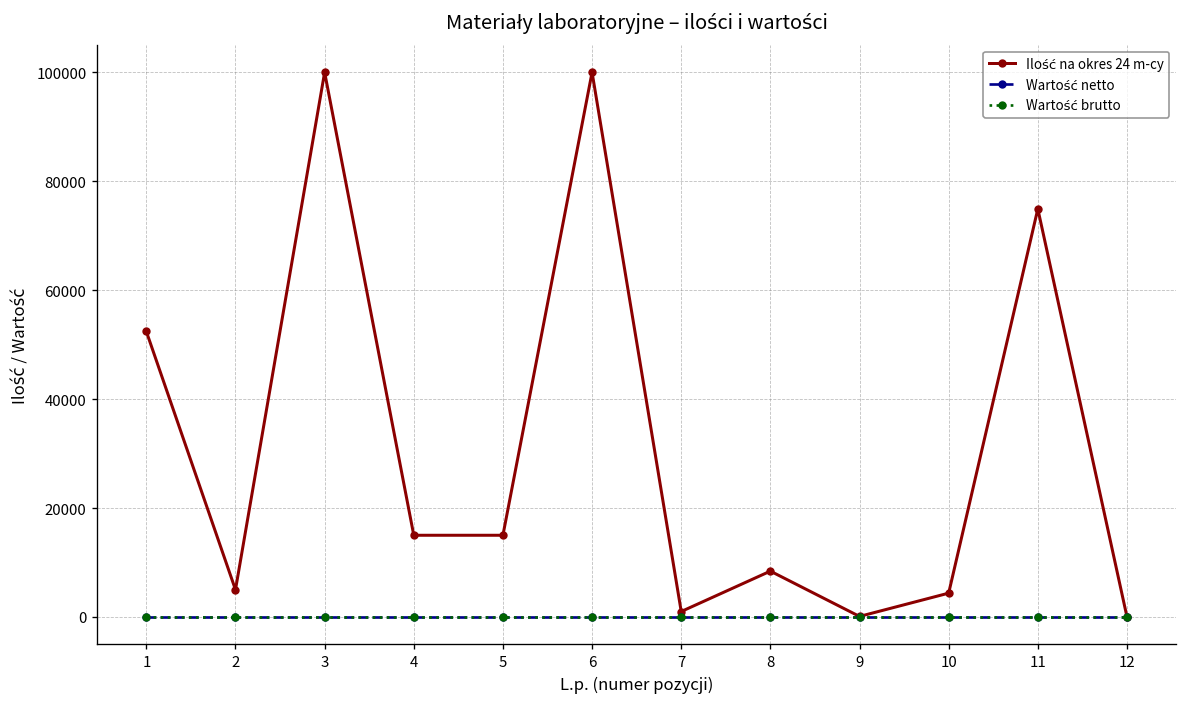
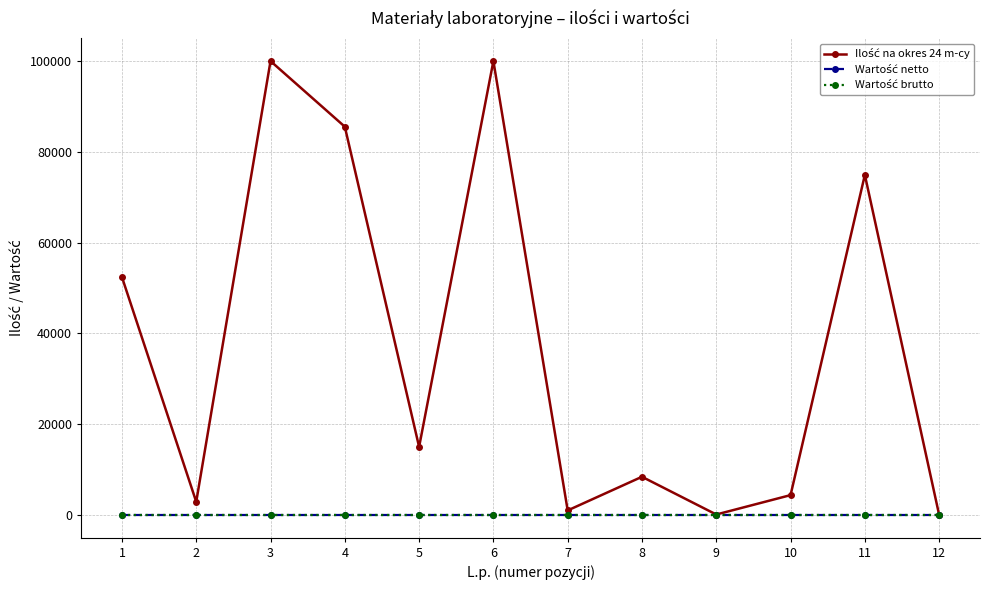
Ilość na okres 24 m-cy, 2: 5000 -> 3000
Ilość na okres 24 m-cy, 4: 15000 -> 86000
